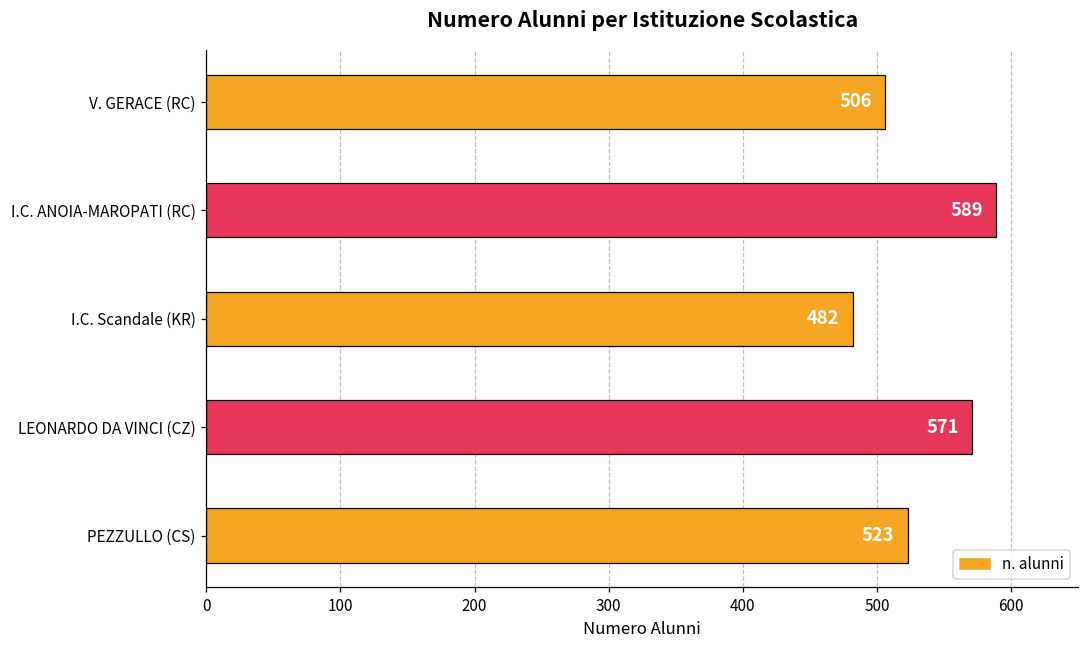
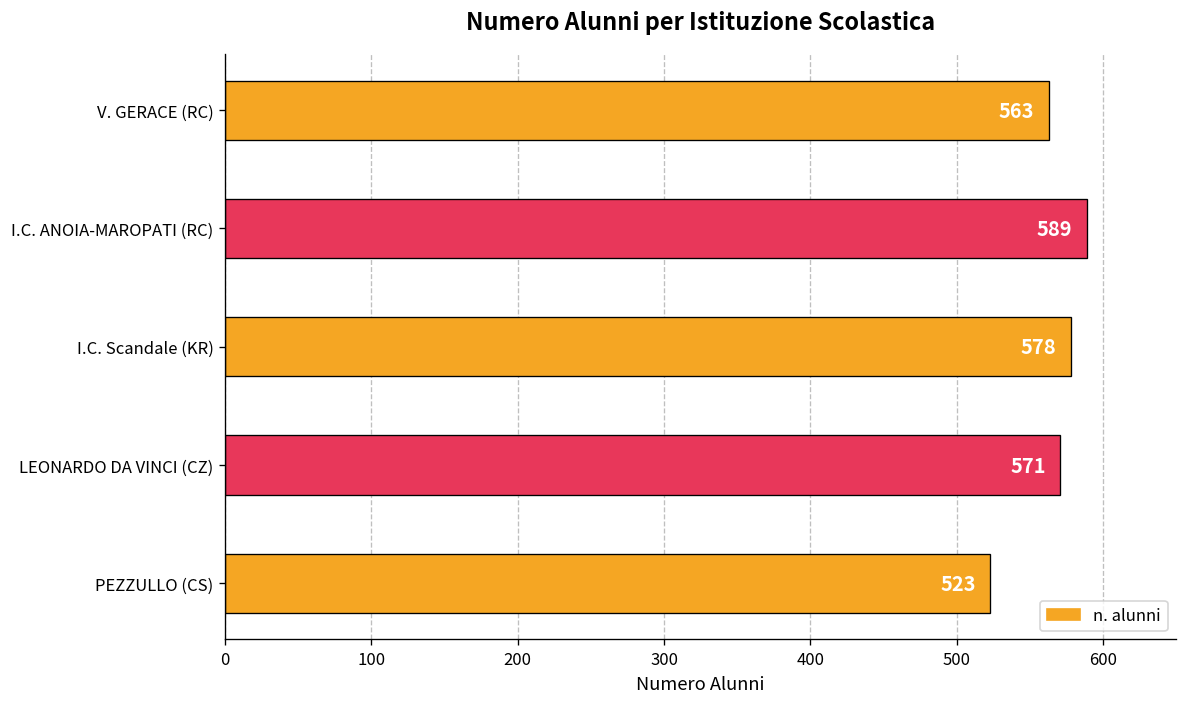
V. GERACE (RC): 506 -> 563
I.C. Scandale (KR): 482 -> 578
